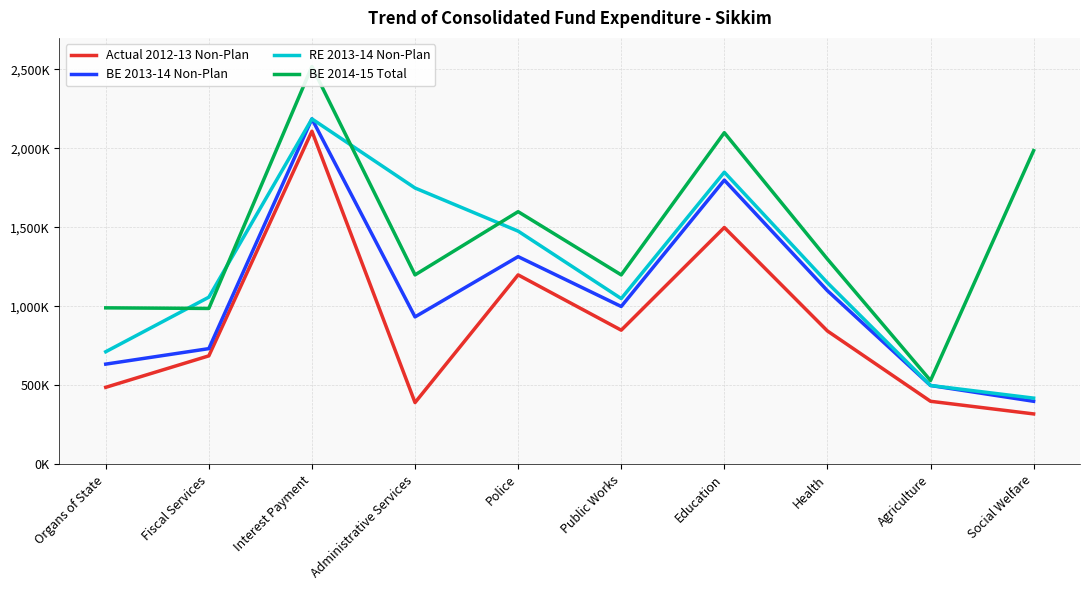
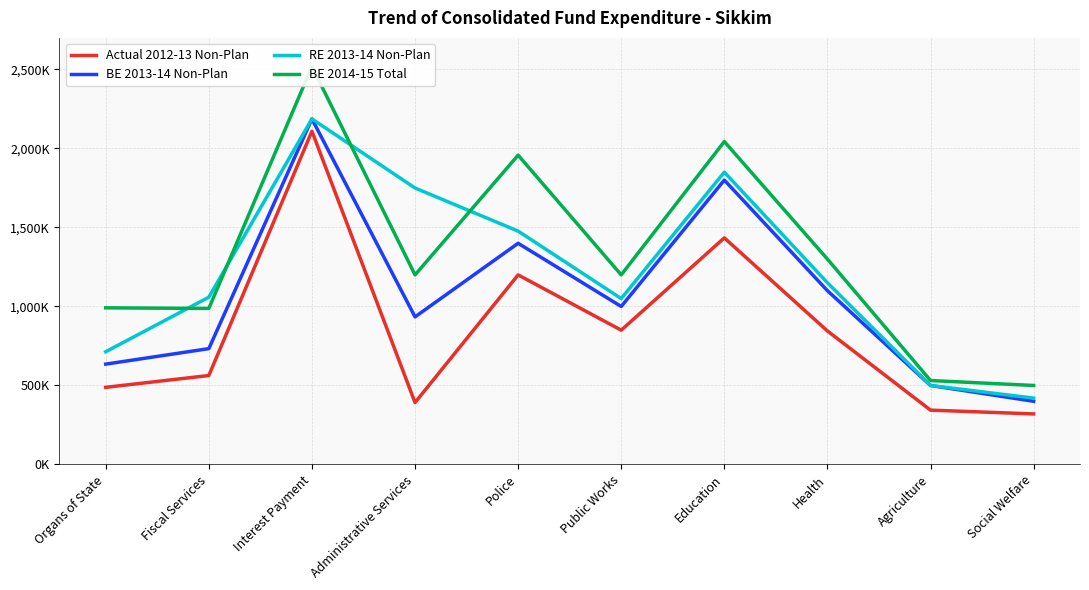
Actual 2012-13 Non-Plan, Fiscal Services: 690,000 -> 560,000
BE 2013-14 Non-Plan, Police: 1,320,000 -> 1,400,000
BE 2014-15 Total, Police: 1,600,000 -> 1,960,000
Actual 2012-13 Non-Plan, Education: 1,500,000 -> 1,430,000
BE 2014-15 Total, Education: 2,100,000 -> 2,040,000
Actual 2012-13 Non-Plan, Agriculture: 400,000 -> 340,000
BE 2014-15 Total, Social Welfare: 1,990,000 -> 500,000
